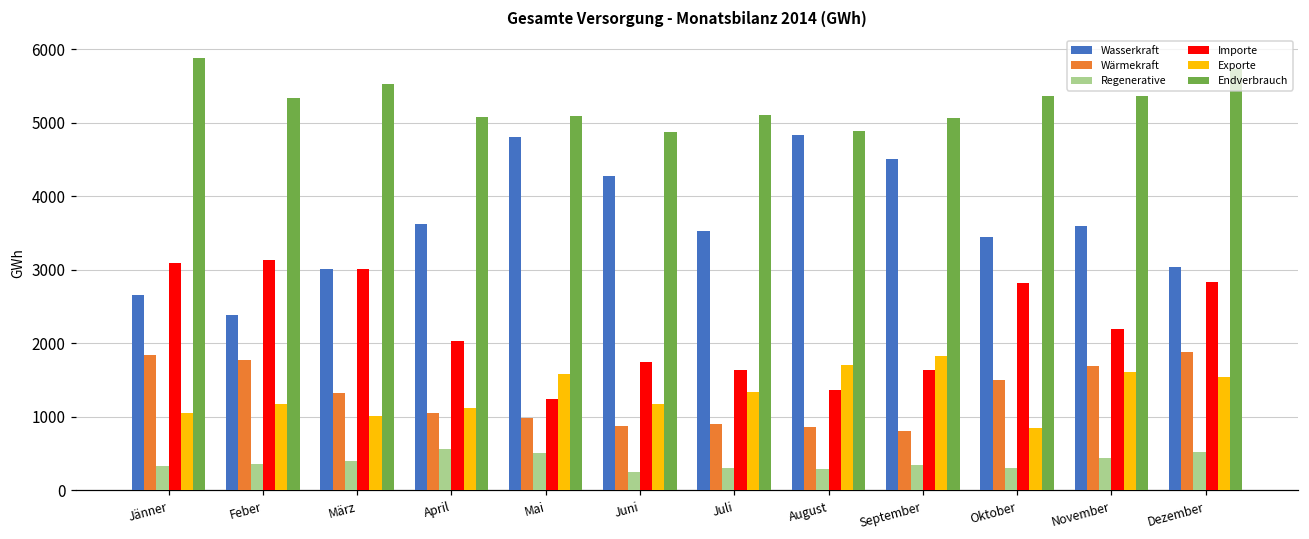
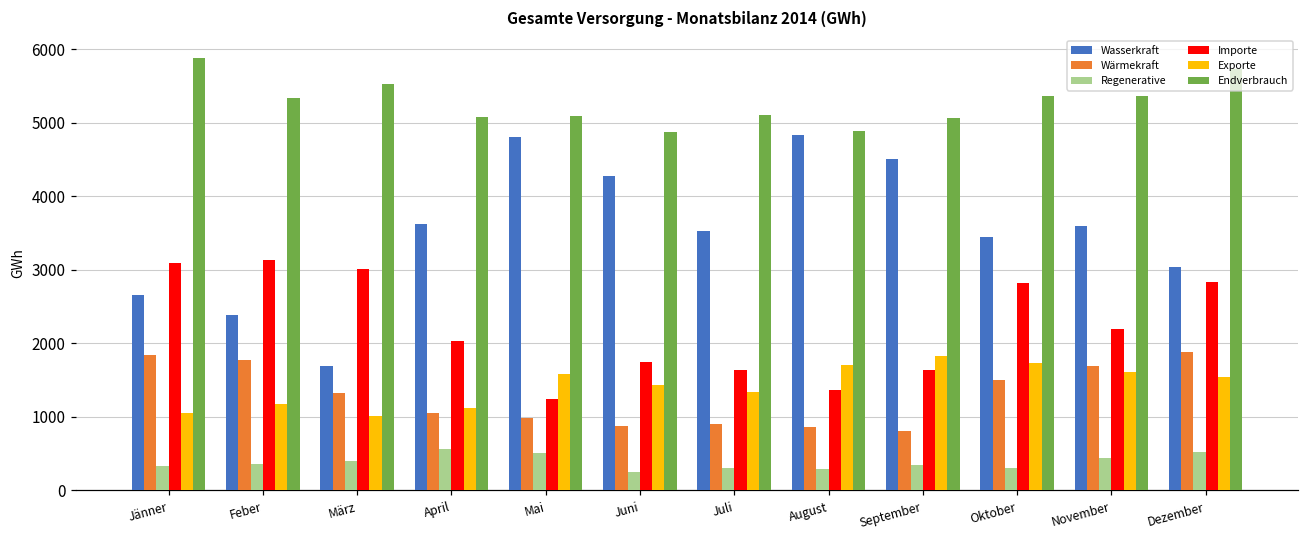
Wasserkraft, März: 3000 -> 1700
Exporte, Juni: 1200 -> 1400
Exporte, Oktober: 800 -> 1700
